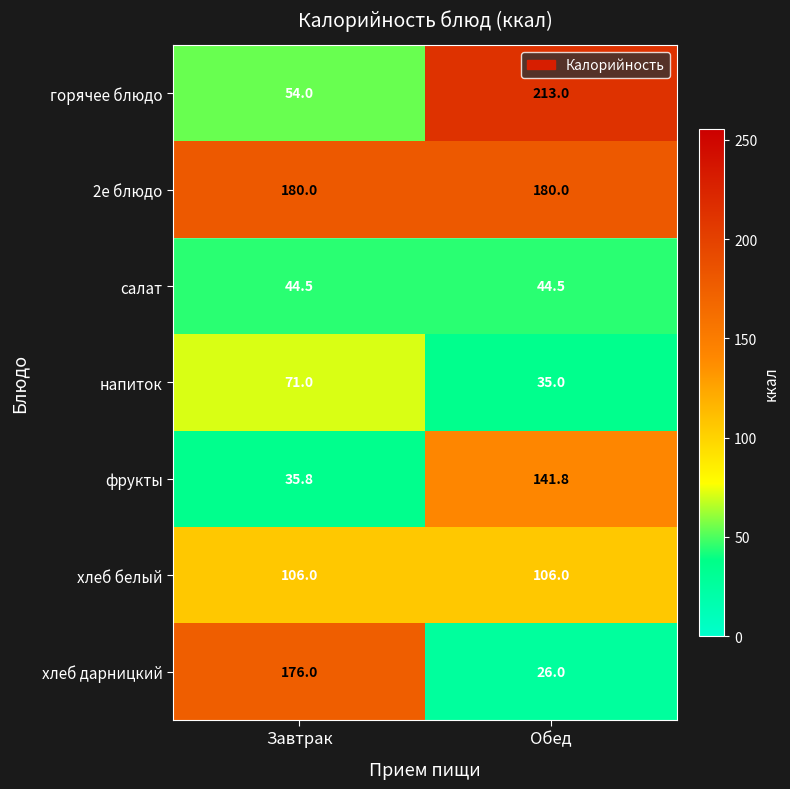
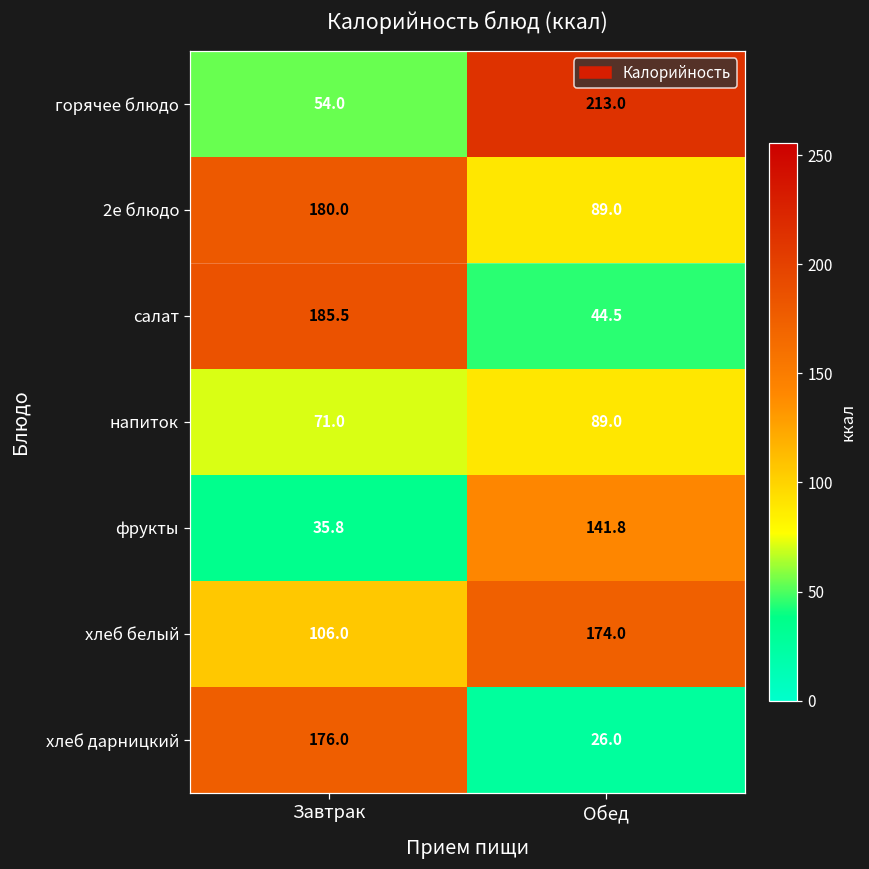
2е блюдо, Обед: 180.0 -> 89.0
салат, Завтрак: 44.5 -> 185.5
напиток, Обед: 35.0 -> 89.0
хлеб белый, Обед: 106.0 -> 174.0
